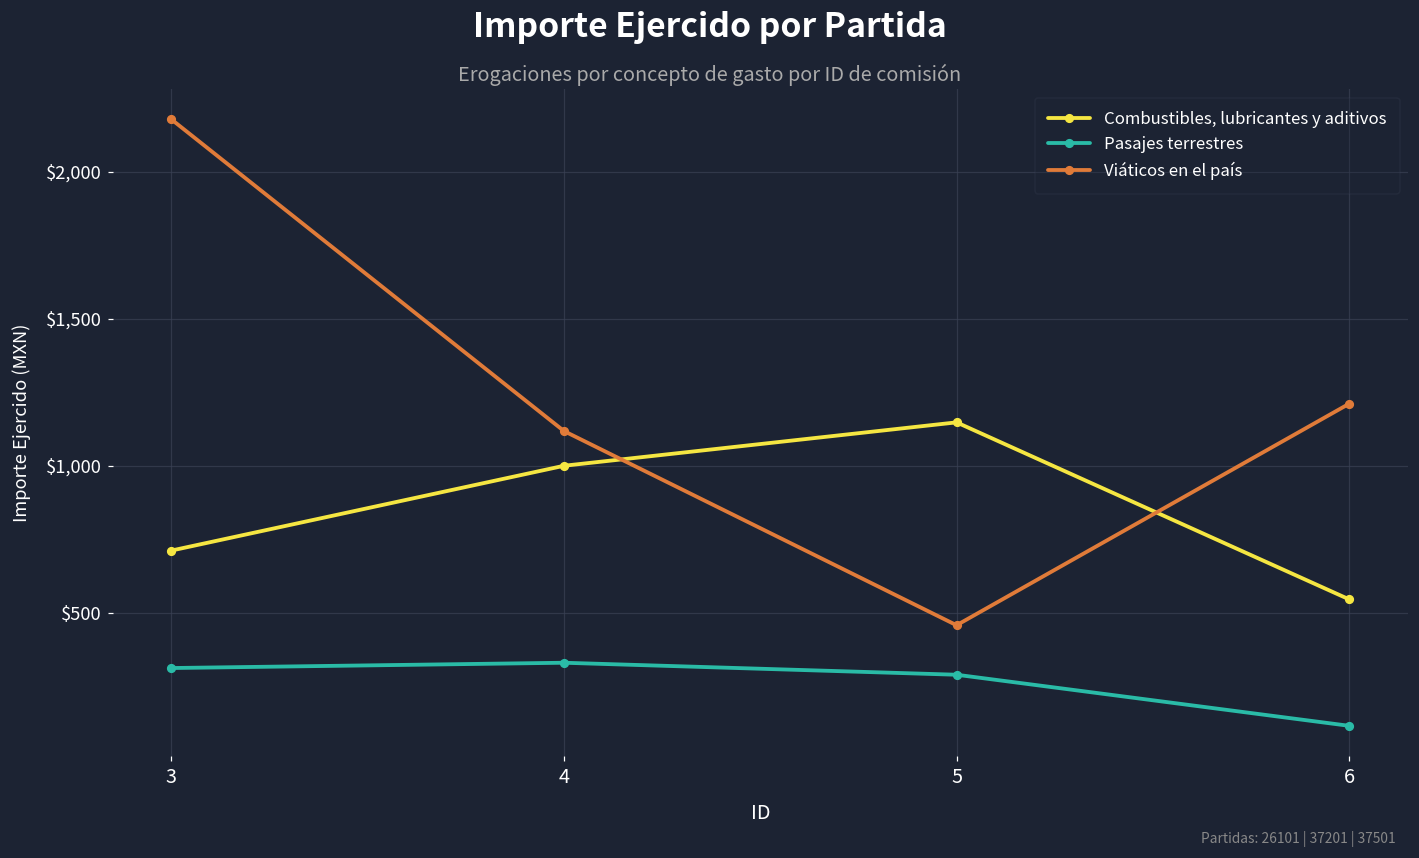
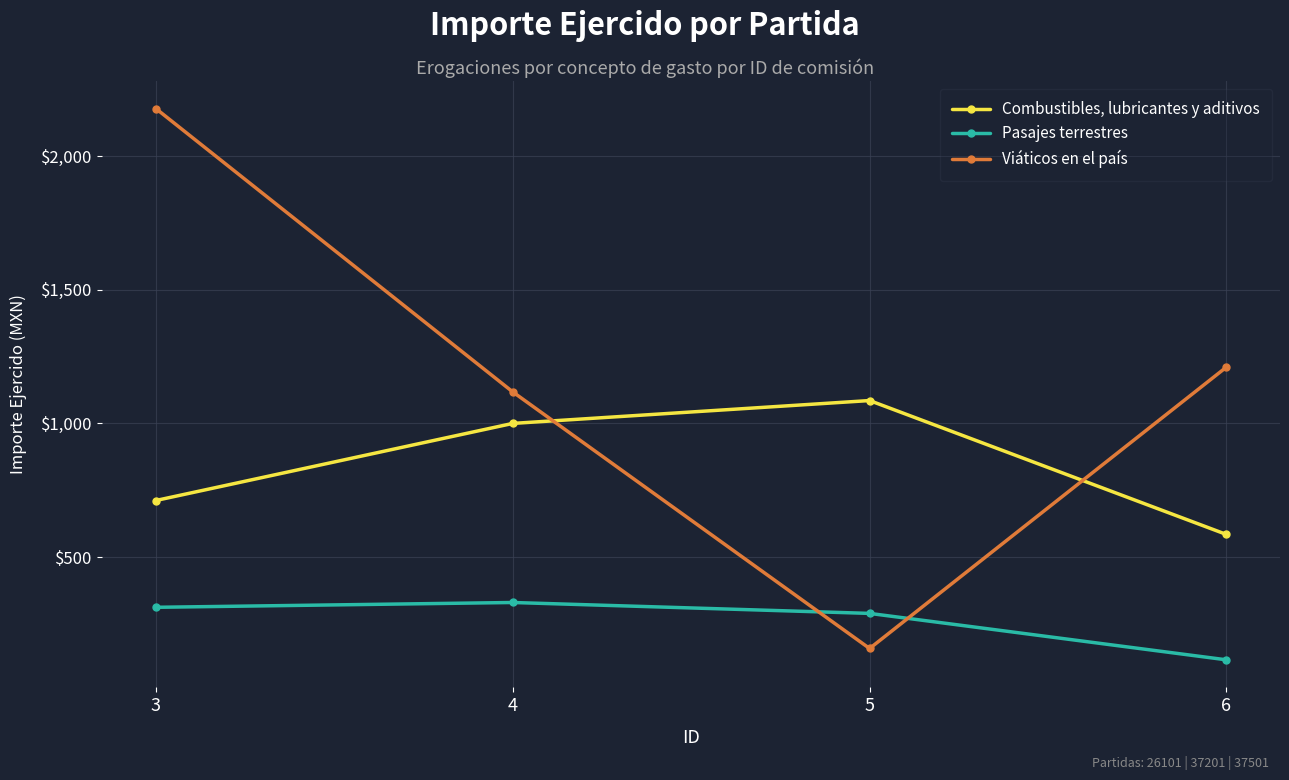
Combustibles, lubricantes y aditivos, 5: $1,150 -> $1,090
Viáticos en el país, 5: $460 -> $160
Combustibles, lubricantes y aditivos, 6: $550 -> $580
